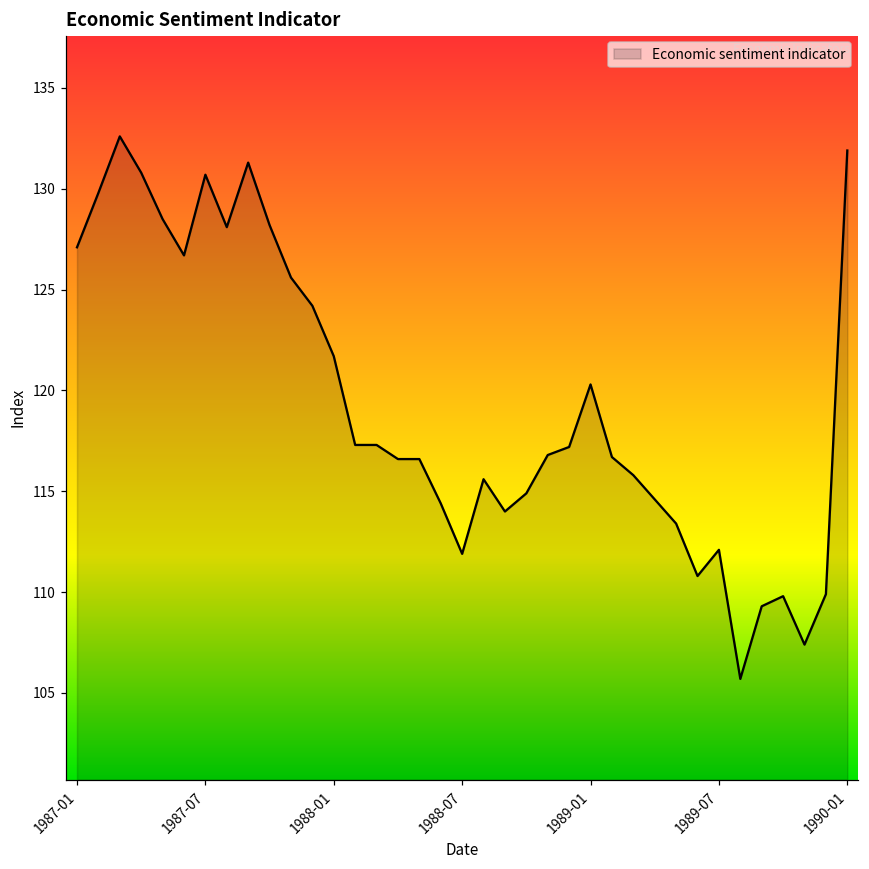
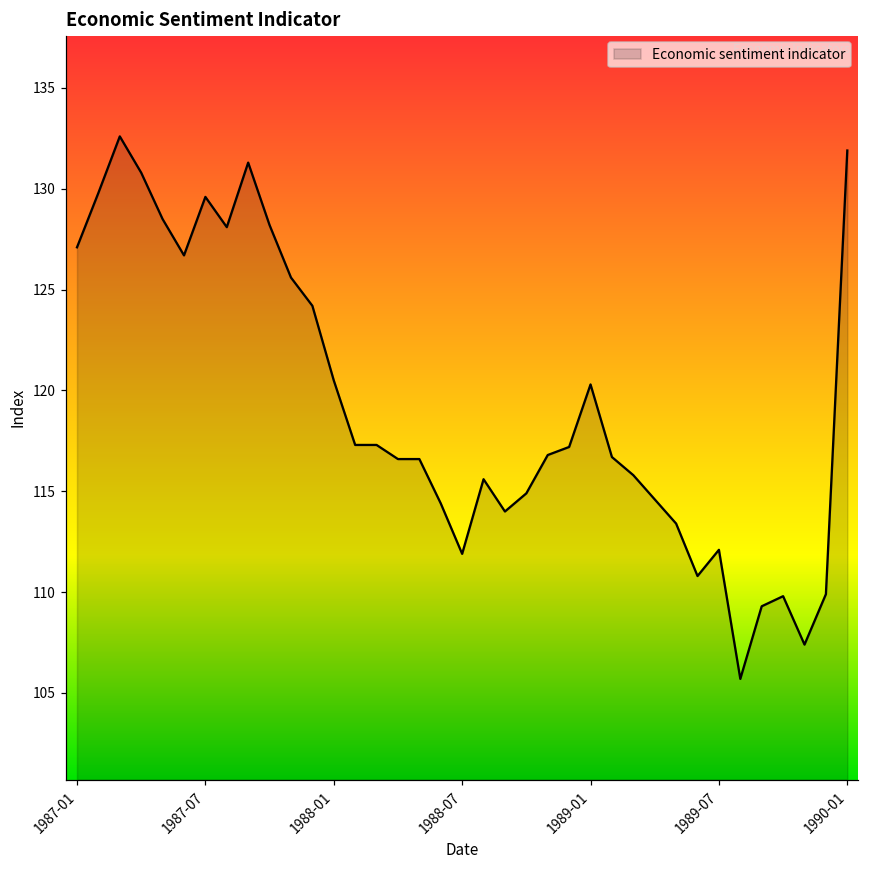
1987-07: 130.7 -> 129.6
1988-01: 121.7 -> 120.5
